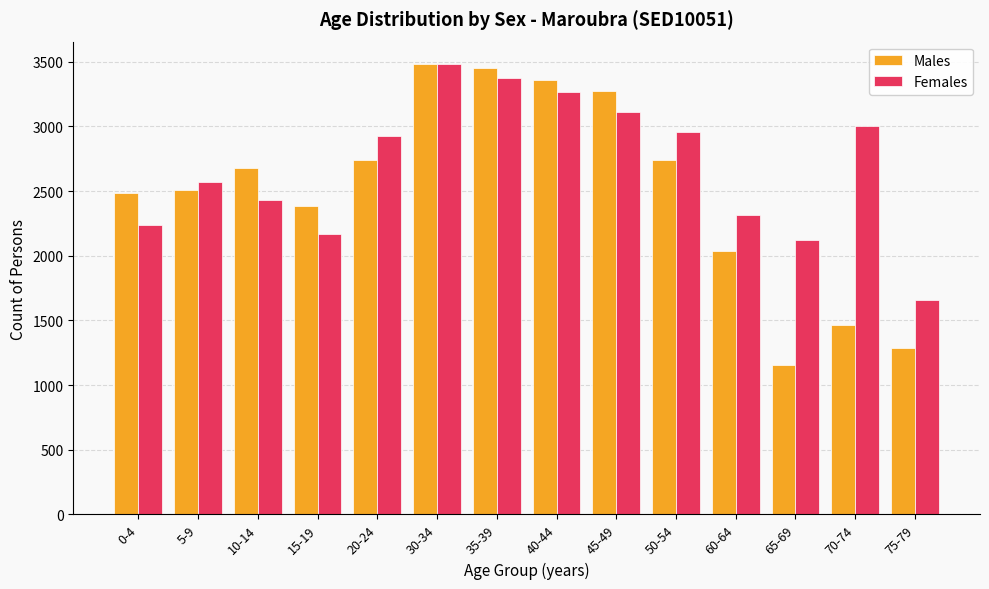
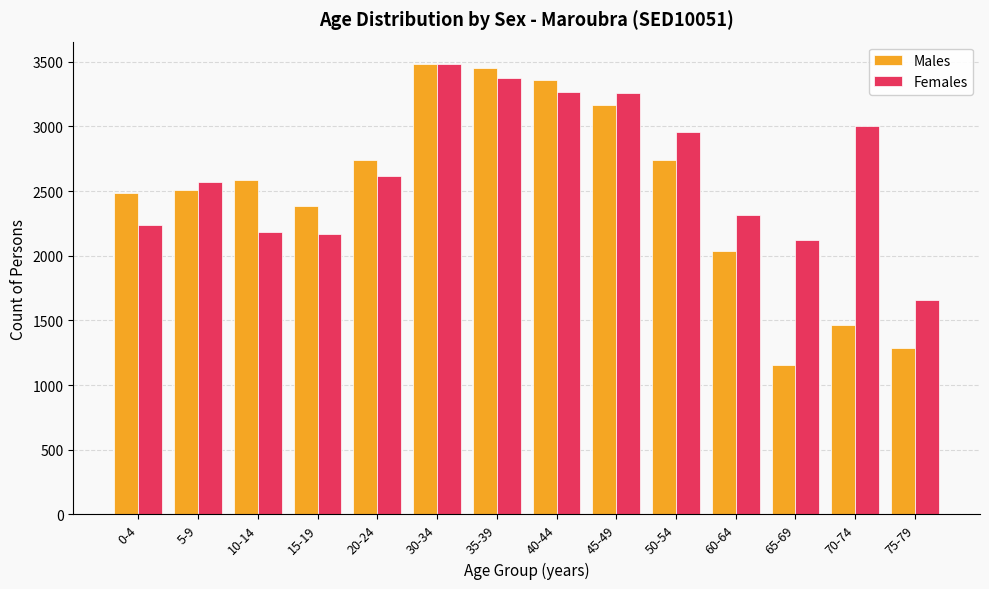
Males, 10-14: 2680 -> 2590
Females, 10-14: 2430 -> 2190
Females, 20-24: 2930 -> 2620
Males, 45-49: 3280 -> 3170
Females, 45-49: 3110 -> 3260
